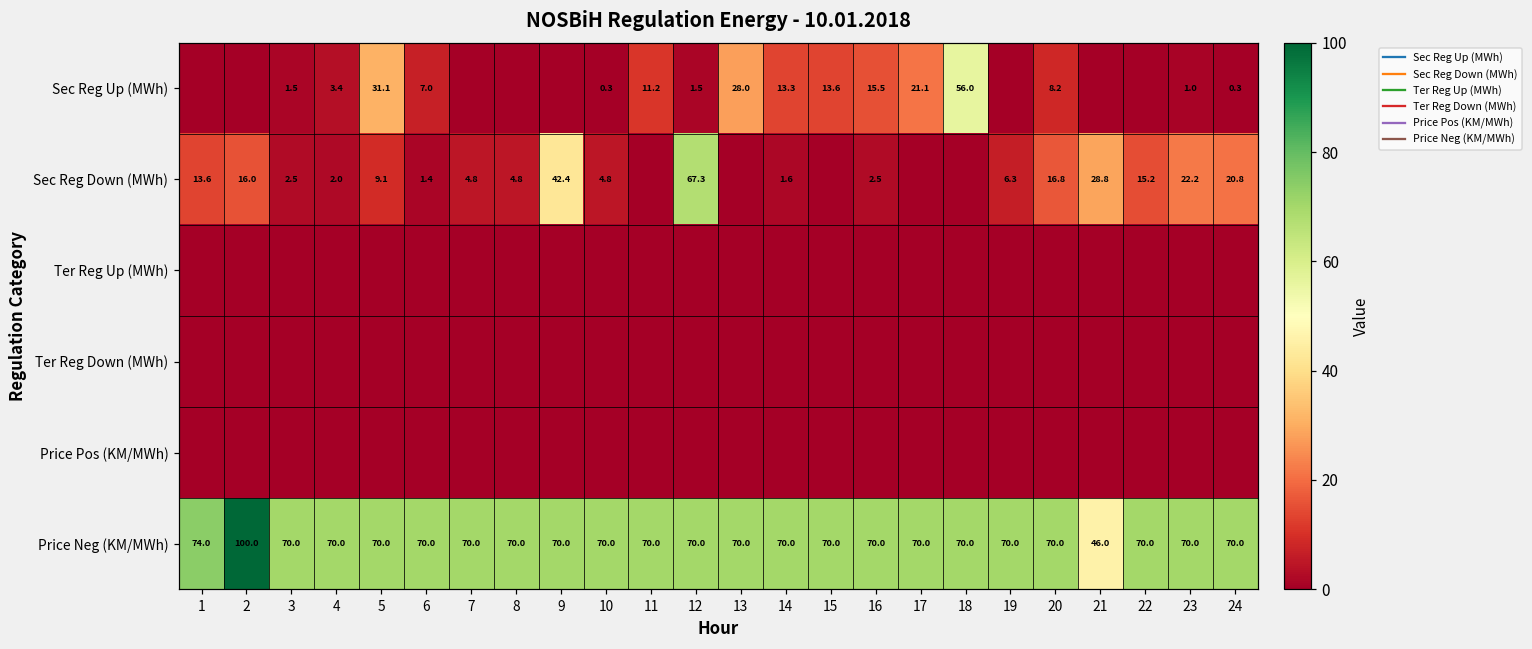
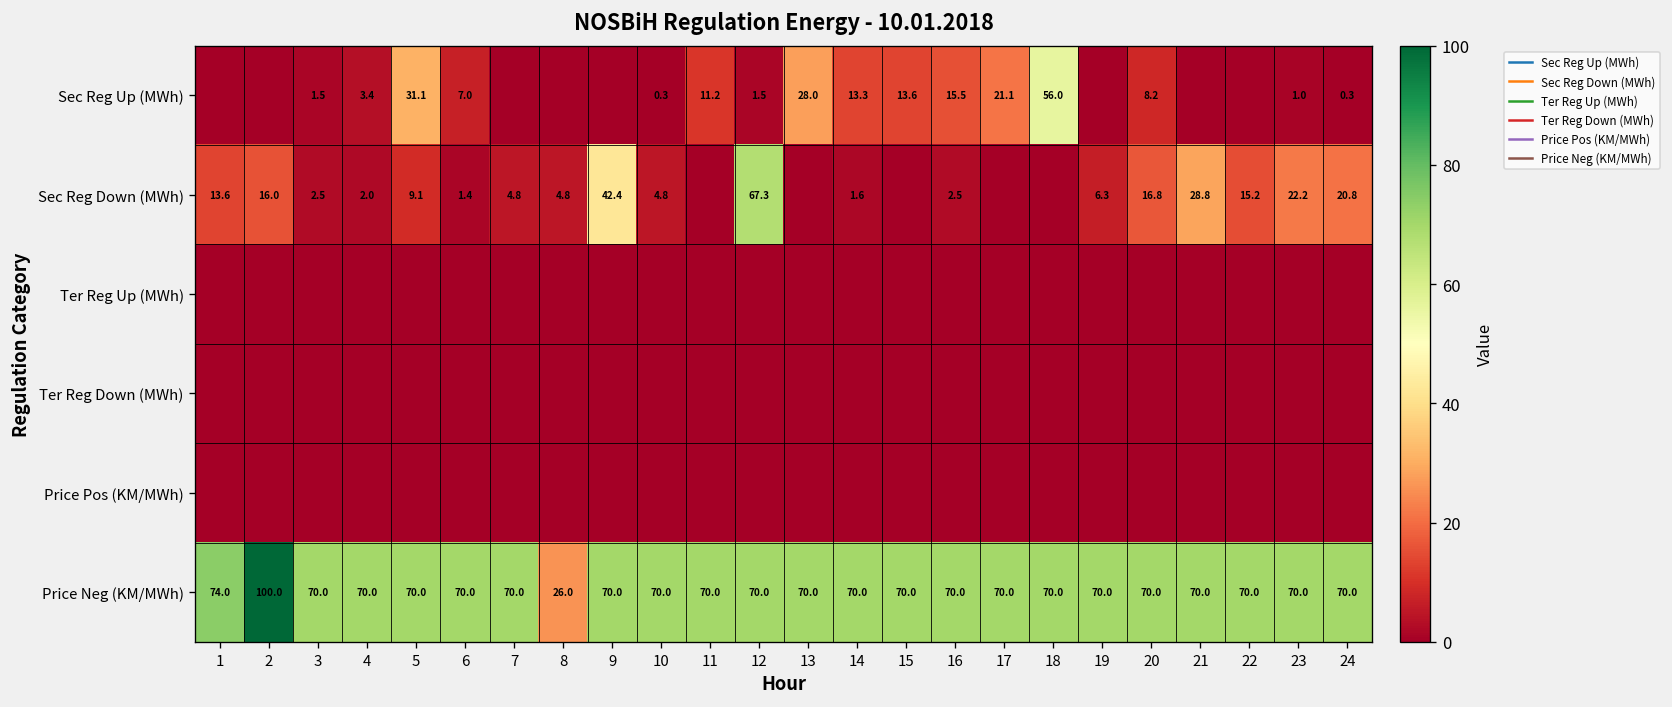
Price Neg (KM/MWh), 8: 70.0 -> 26.0
Price Neg (KM/MWh), 21: 46.0 -> 70.0
